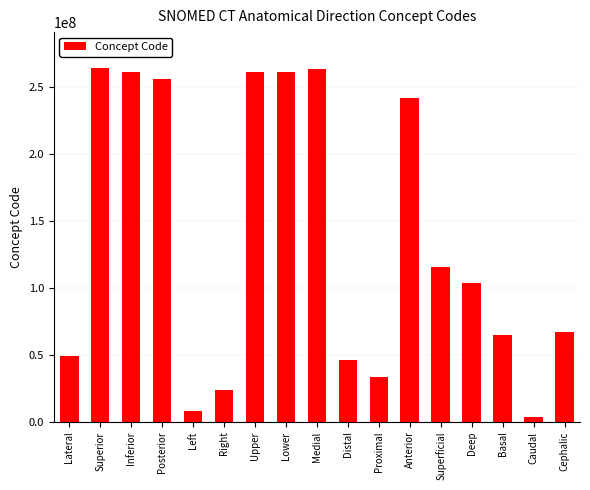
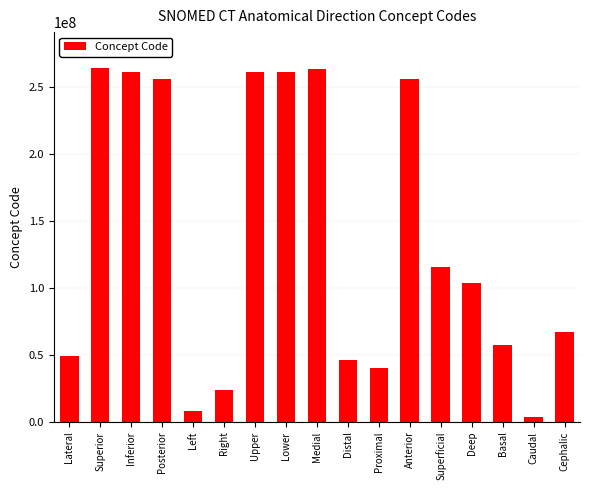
Proximal: 34000000 -> 40000000
Anterior: 241000000 -> 256000000
Basal: 65000000 -> 57000000
